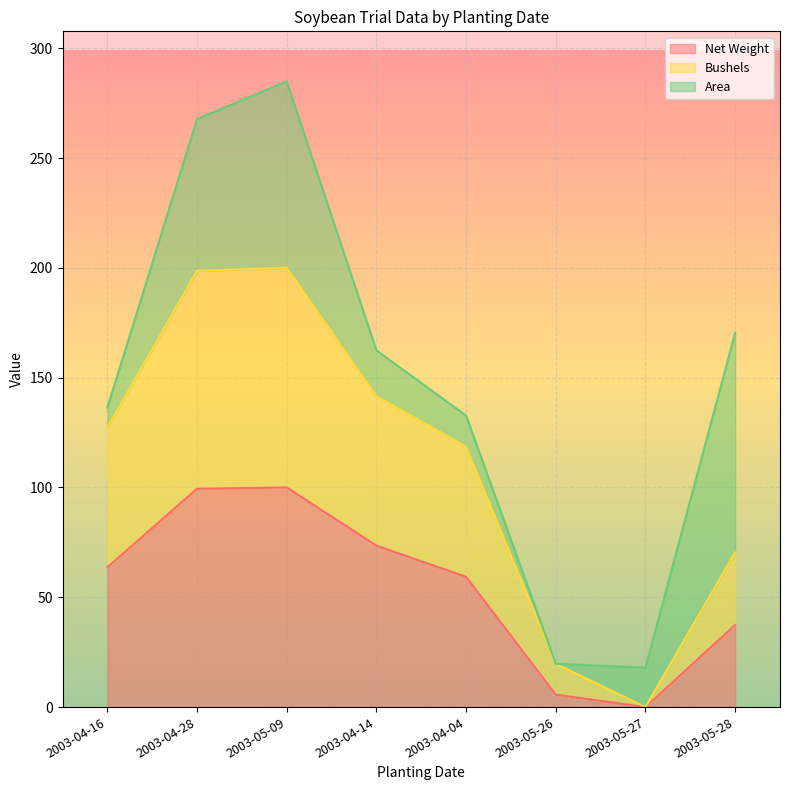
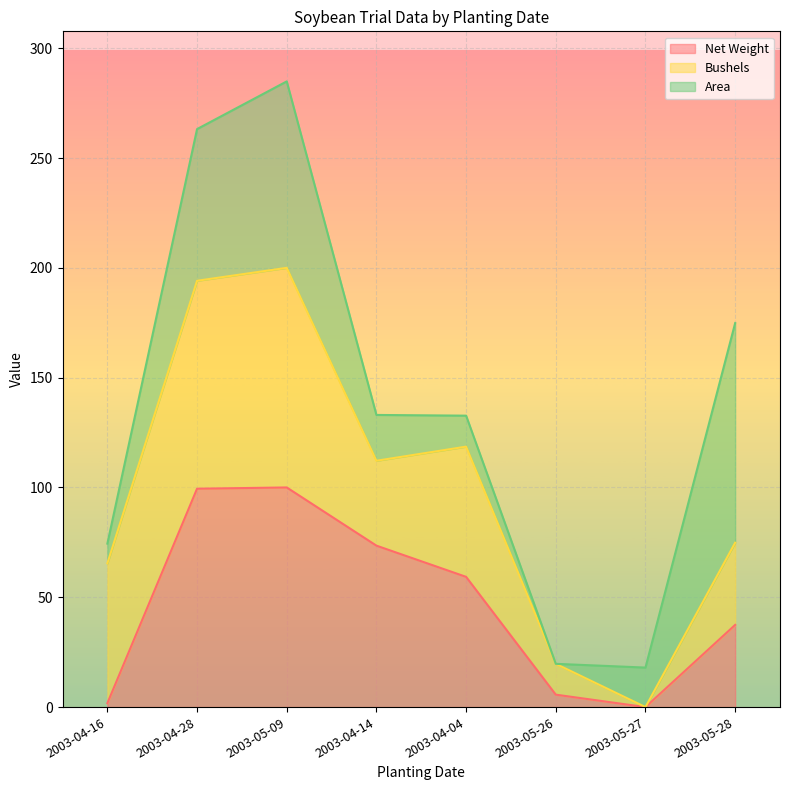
Net Weight, 2003-04-16: 64 -> 2
Bushels, 2003-04-28: 99 -> 95
Bushels, 2003-04-14: 68 -> 39
Bushels, 2003-05-28: 33 -> 37
